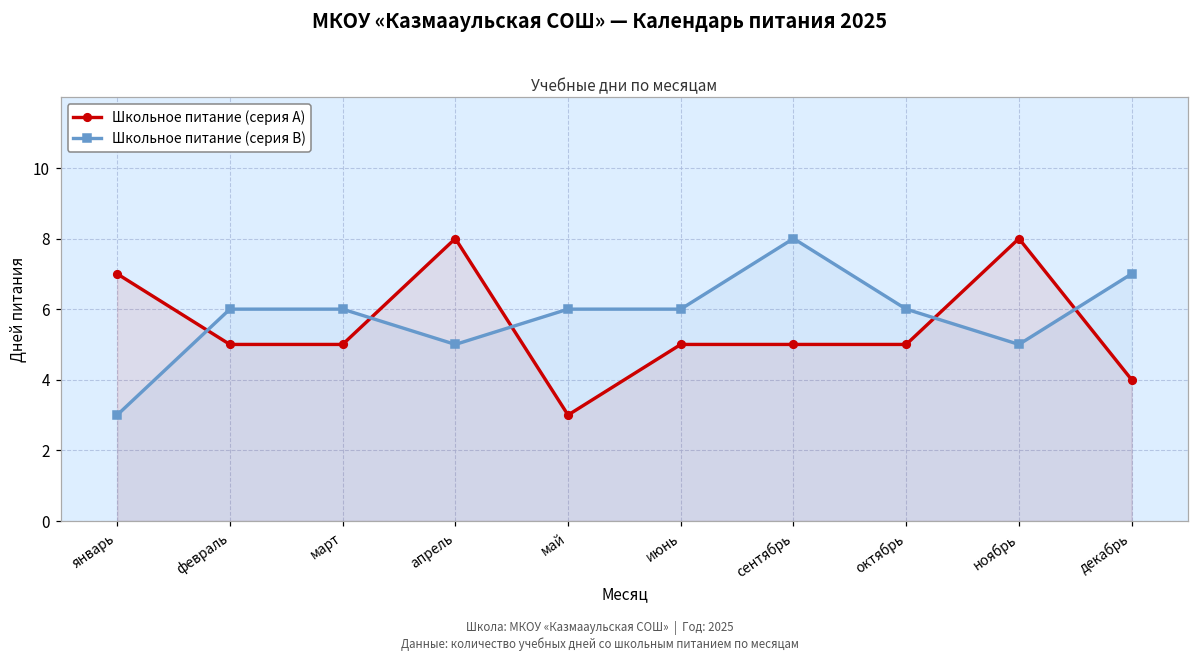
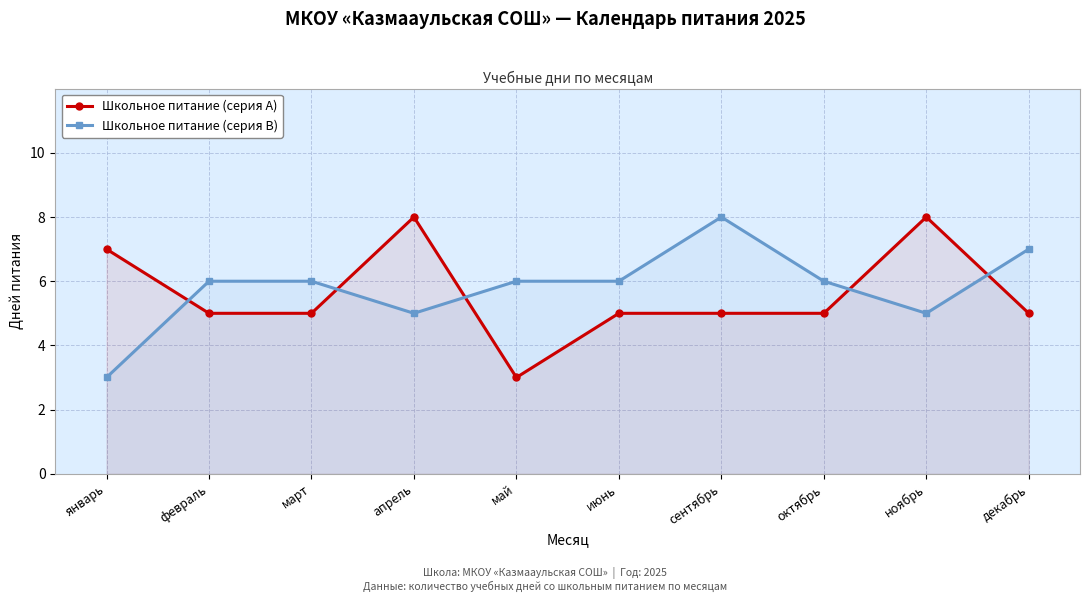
Школьное питание (серия A), декабрь: 4 -> 5
